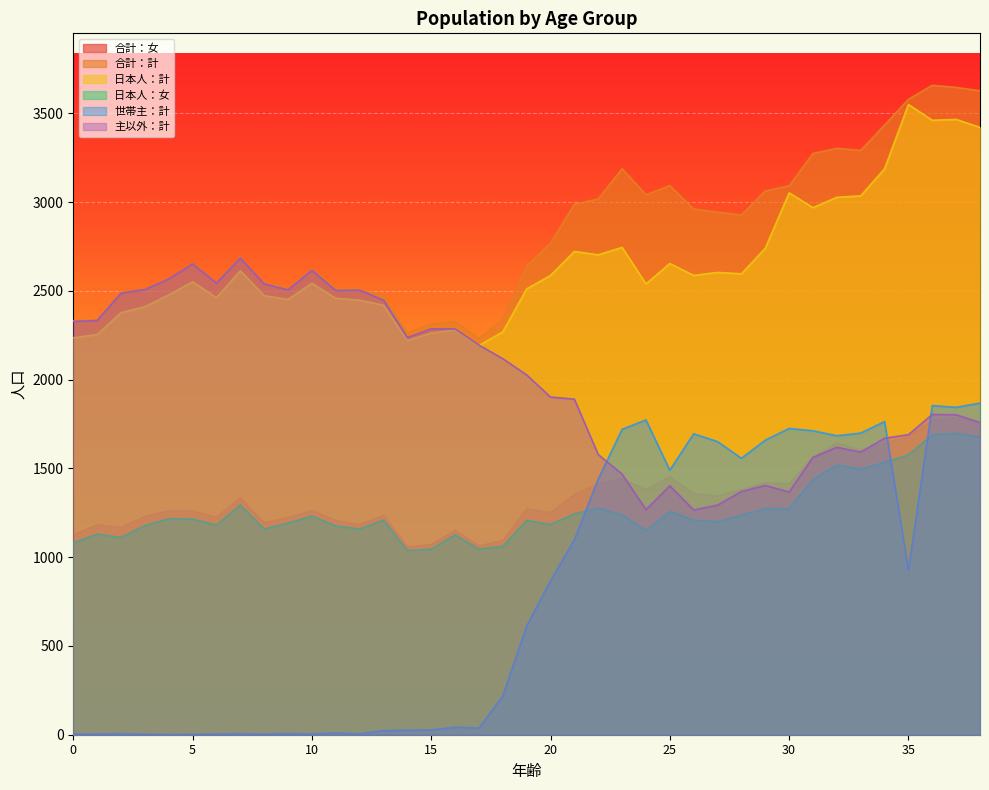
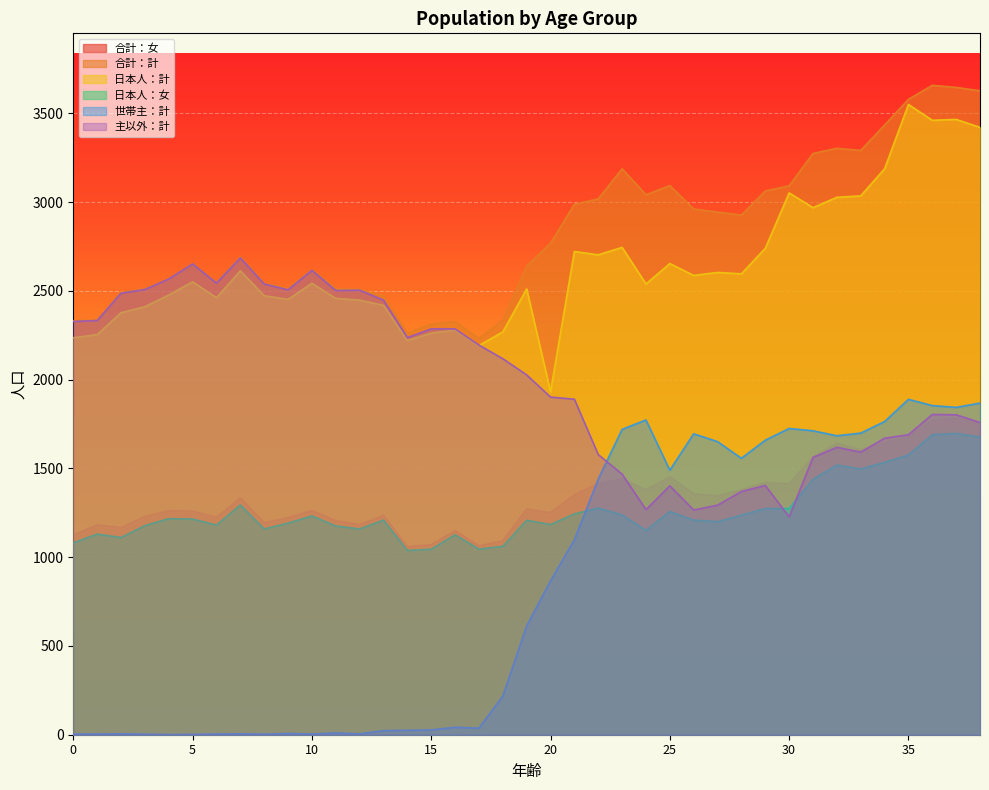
日本人：計, 20: 2590 -> 1930
主以外：計, 30: 1370 -> 1230
世帯主：計, 35: 930 -> 1890
